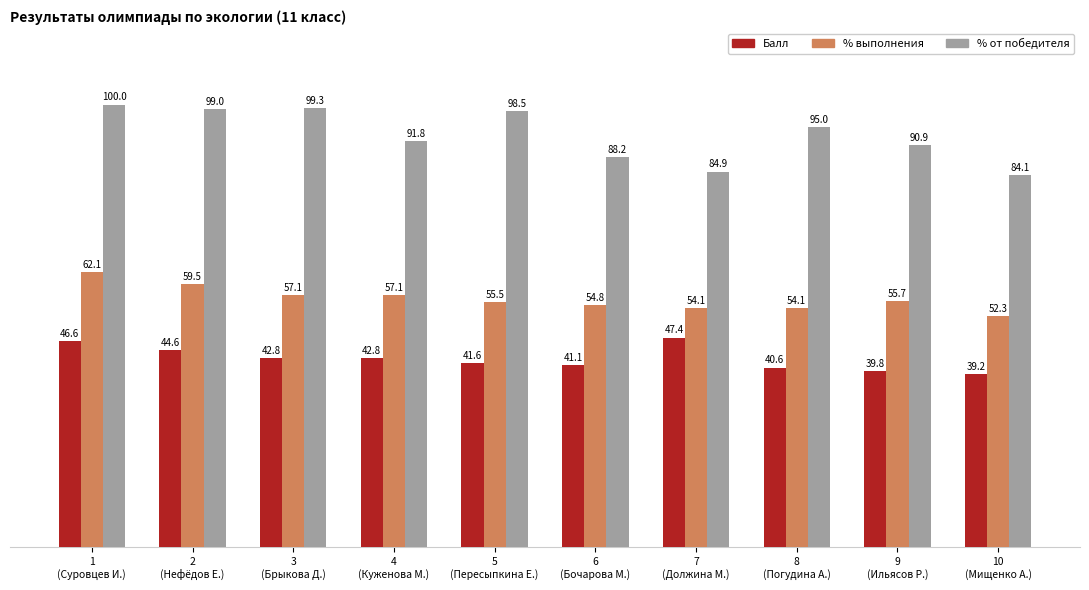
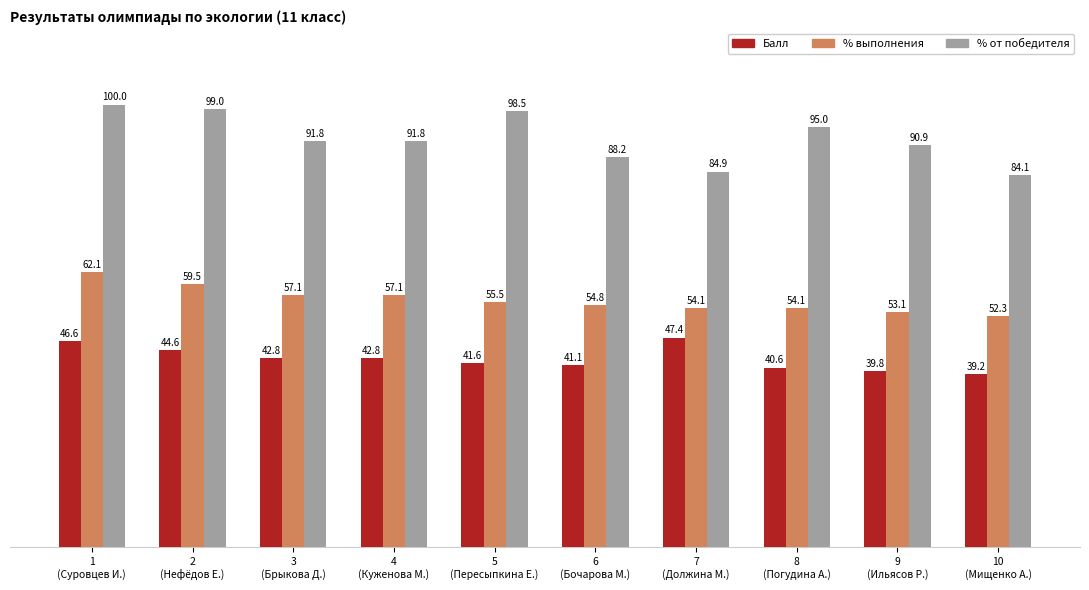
% от победителя, 3 (Брыкова Д.): 99.3 -> 91.8
% выполнения, 9 (Ильясов Р.): 55.7 -> 53.1
